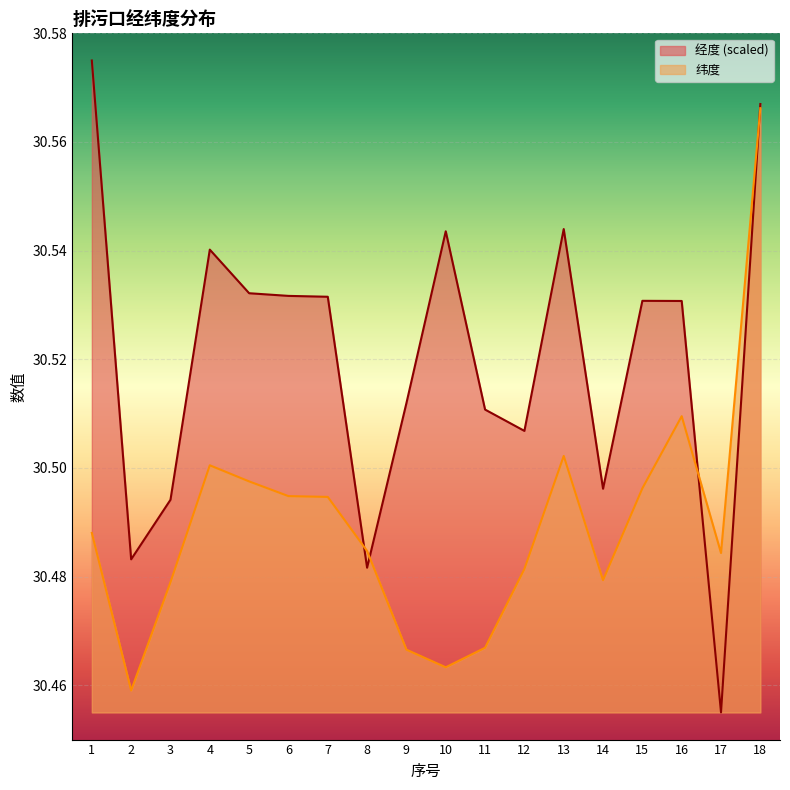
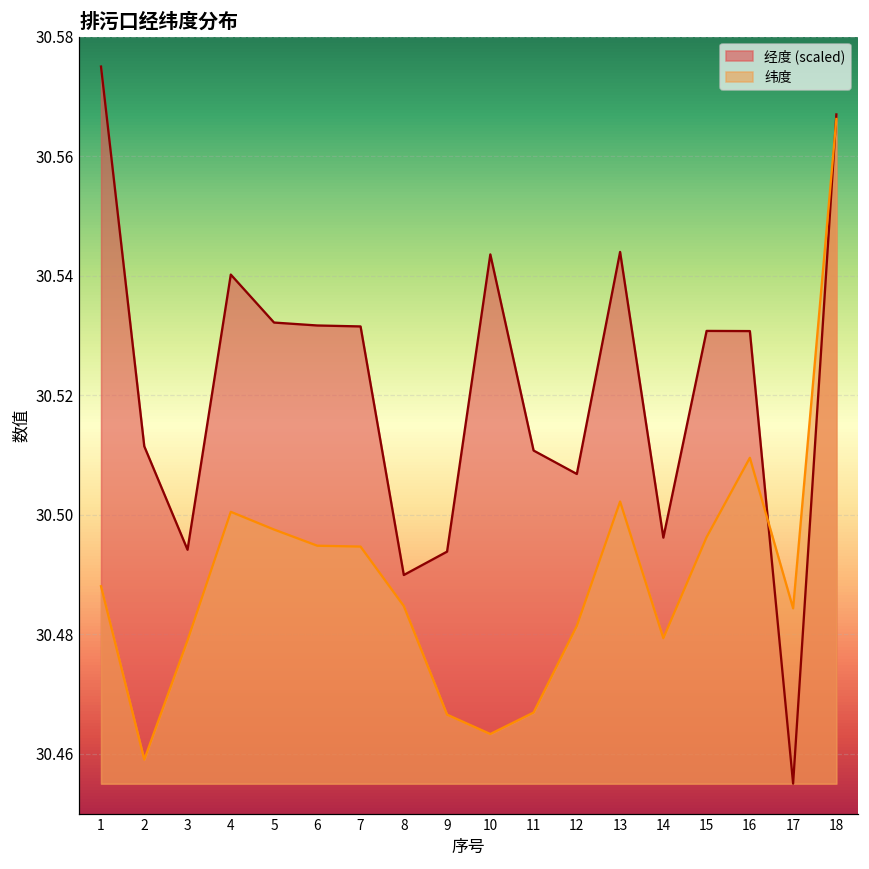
经度 (scaled), 2: 30.483 -> 30.511
经度 (scaled), 8: 30.482 -> 30.490
经度 (scaled), 9: 30.512 -> 30.494
